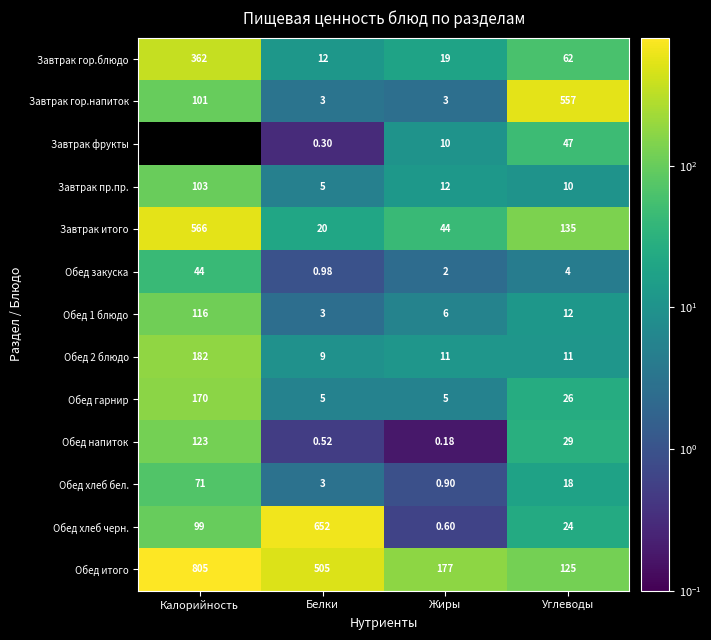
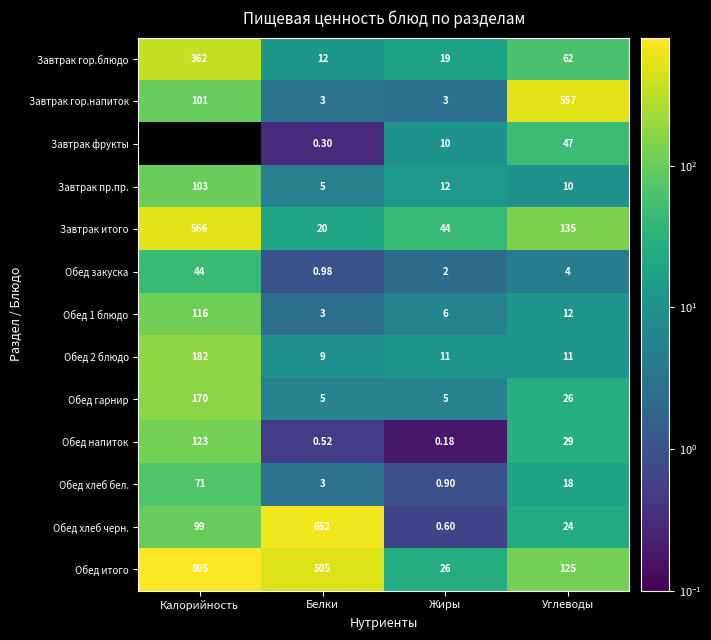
Обед итого, Жиры: 177 -> 26
